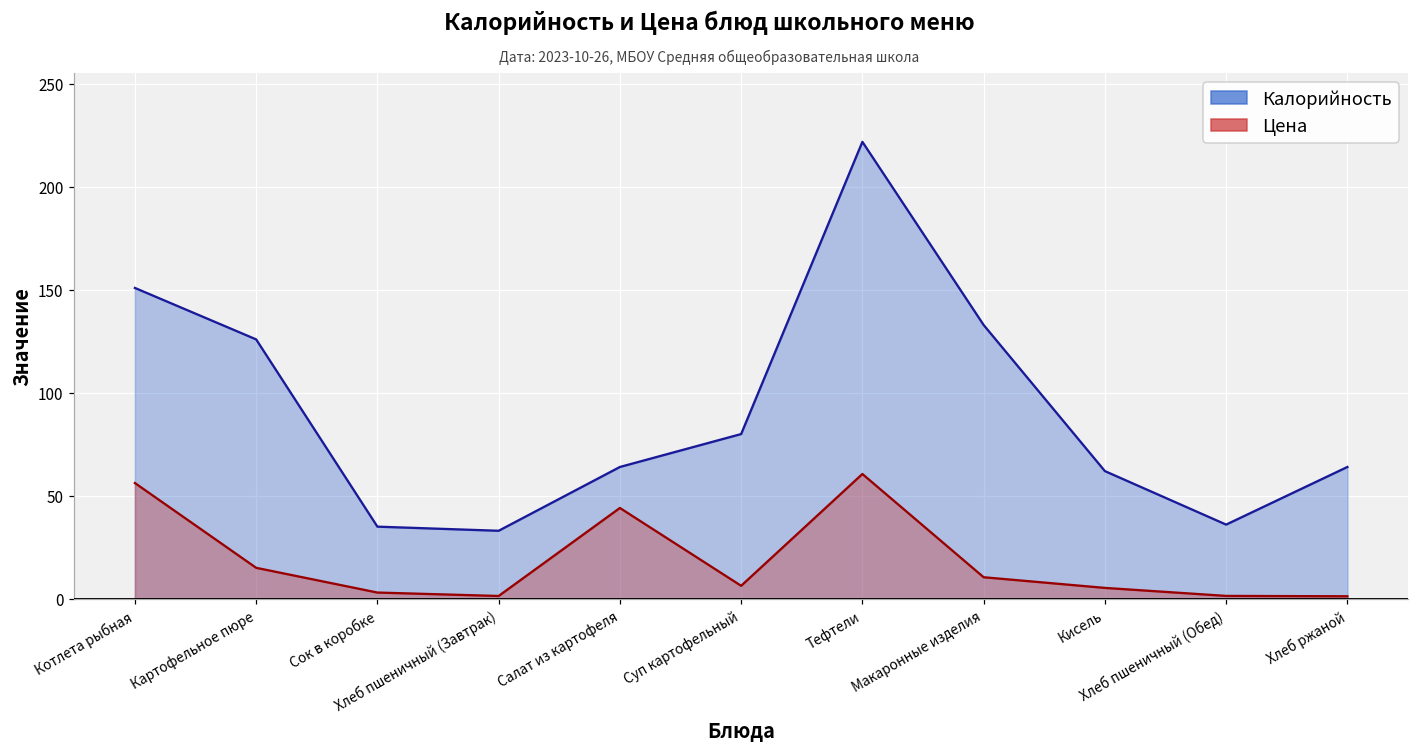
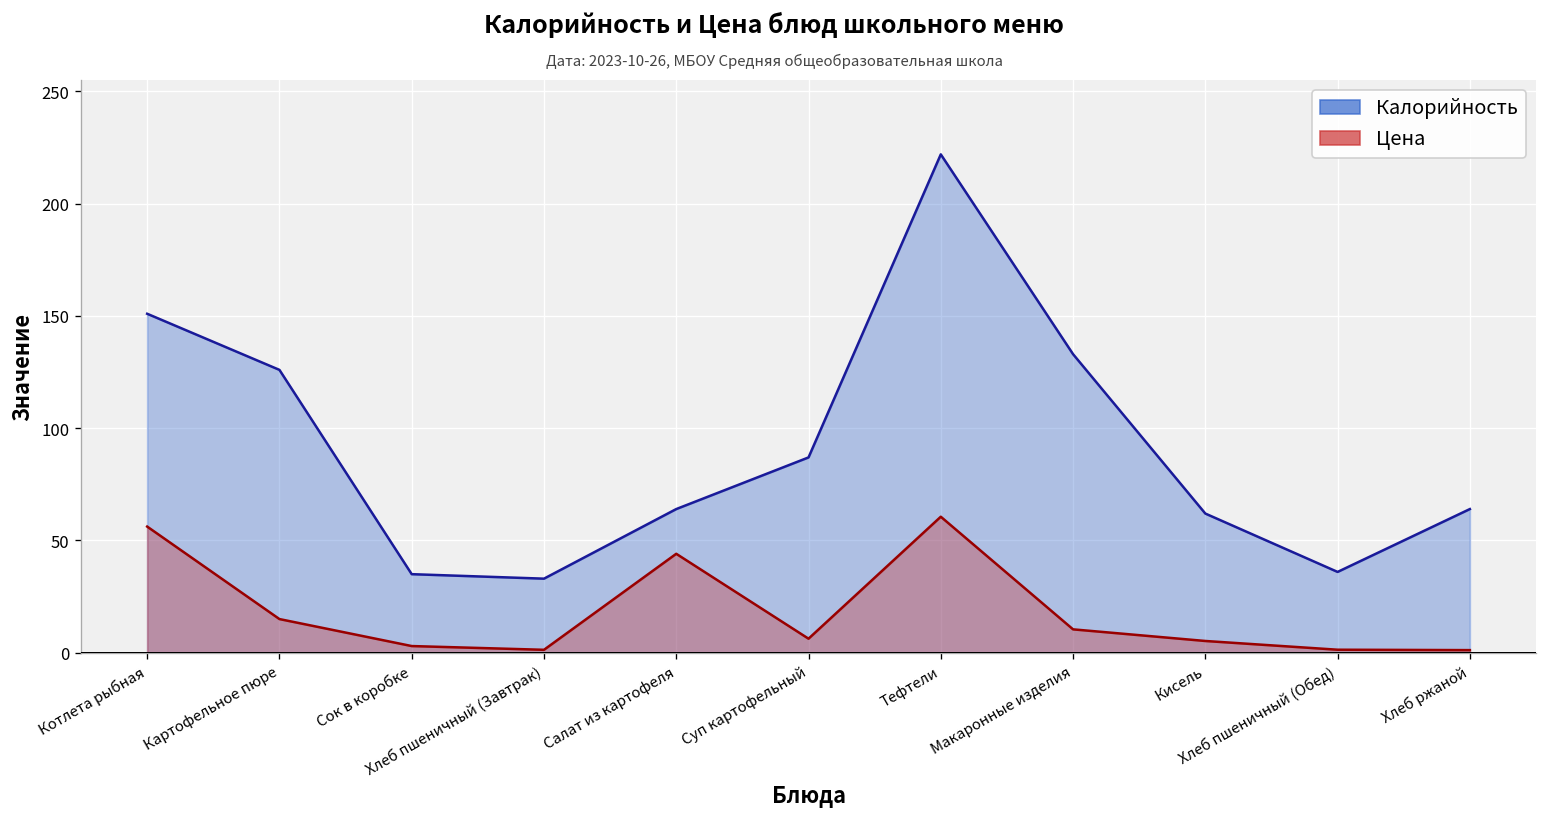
Калорийность, Суп картофельный: 80 -> 87
